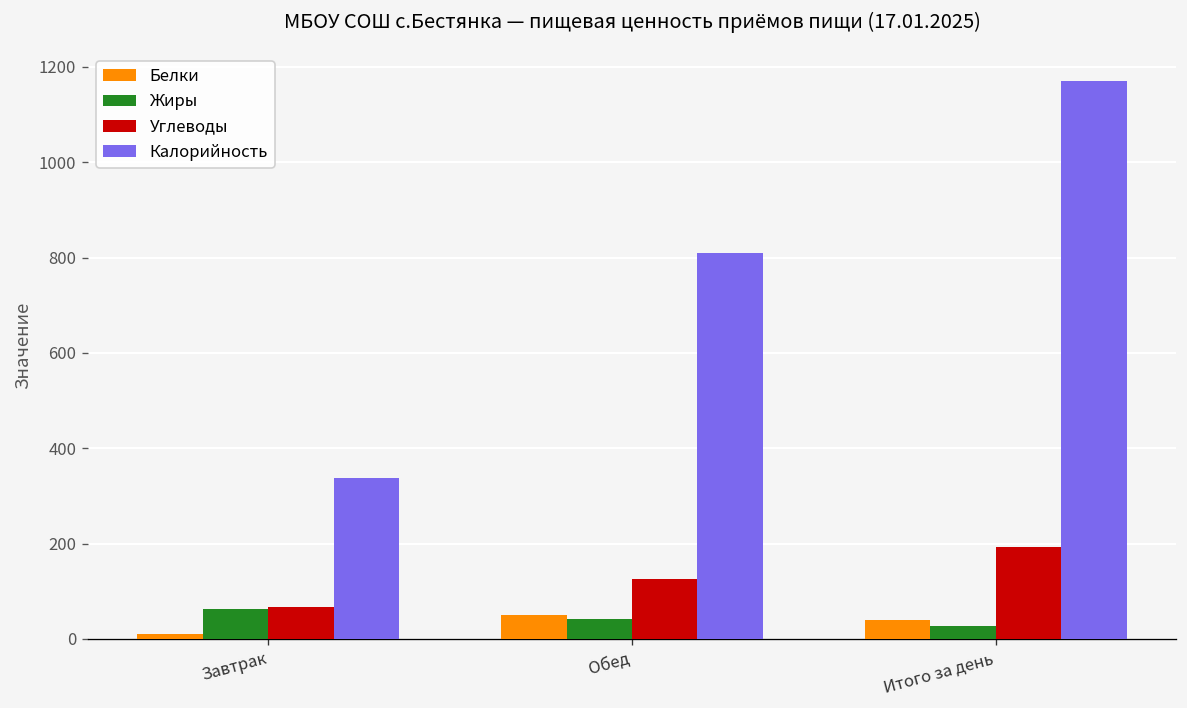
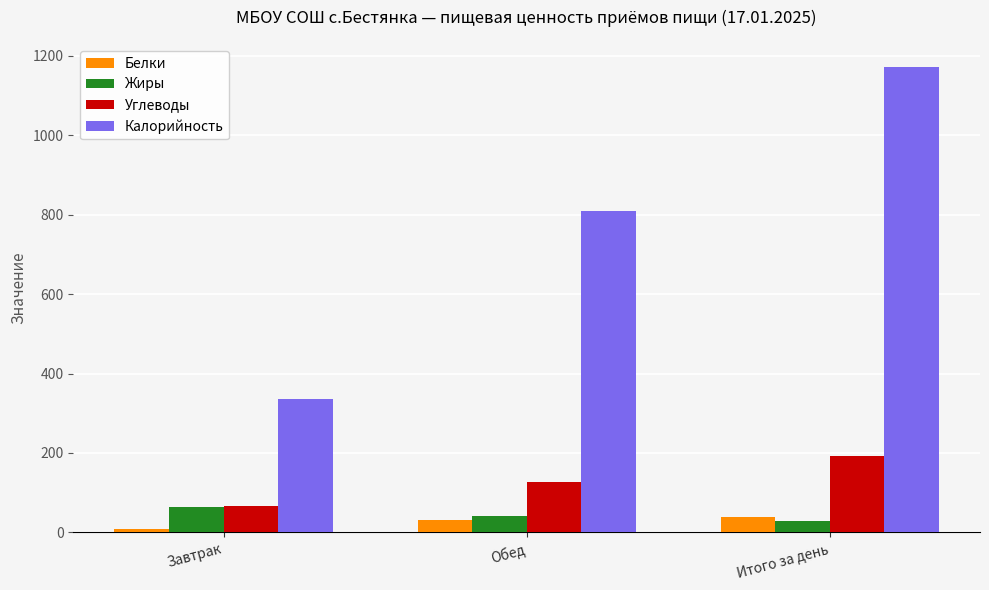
Белки, Обед: 50 -> 30
